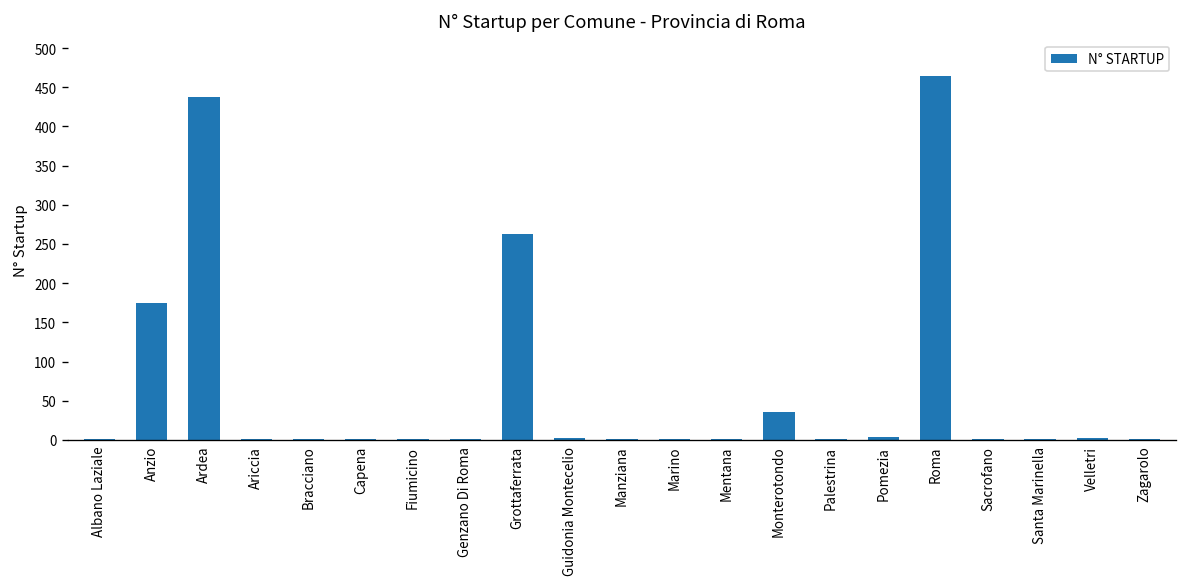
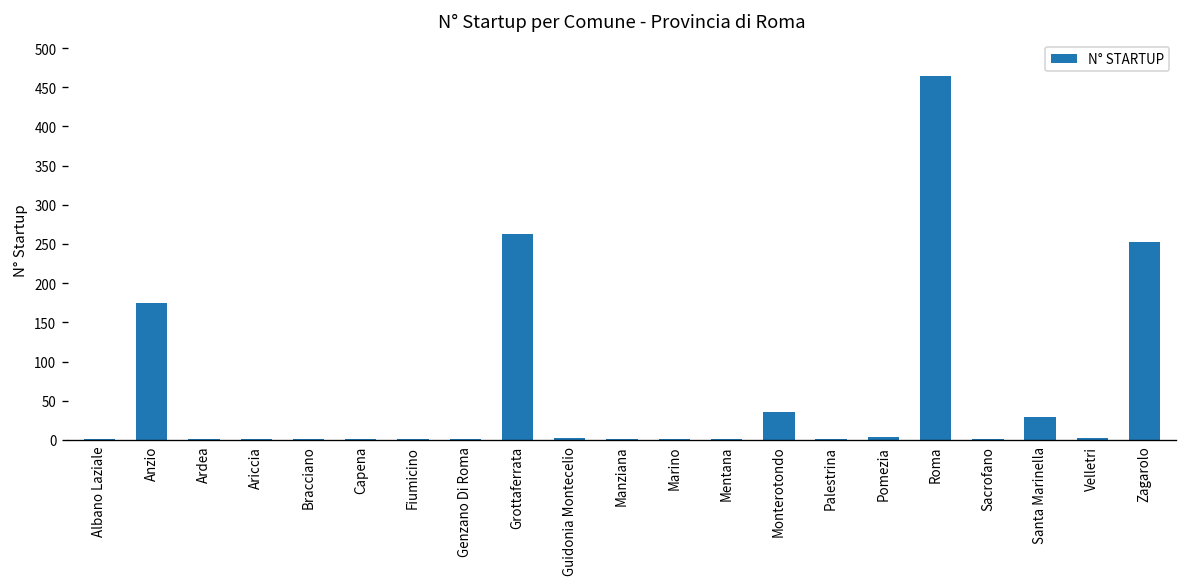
Ardea: 440 -> 0
Santa Marinella: 0 -> 30
Zagarolo: 0 -> 250
